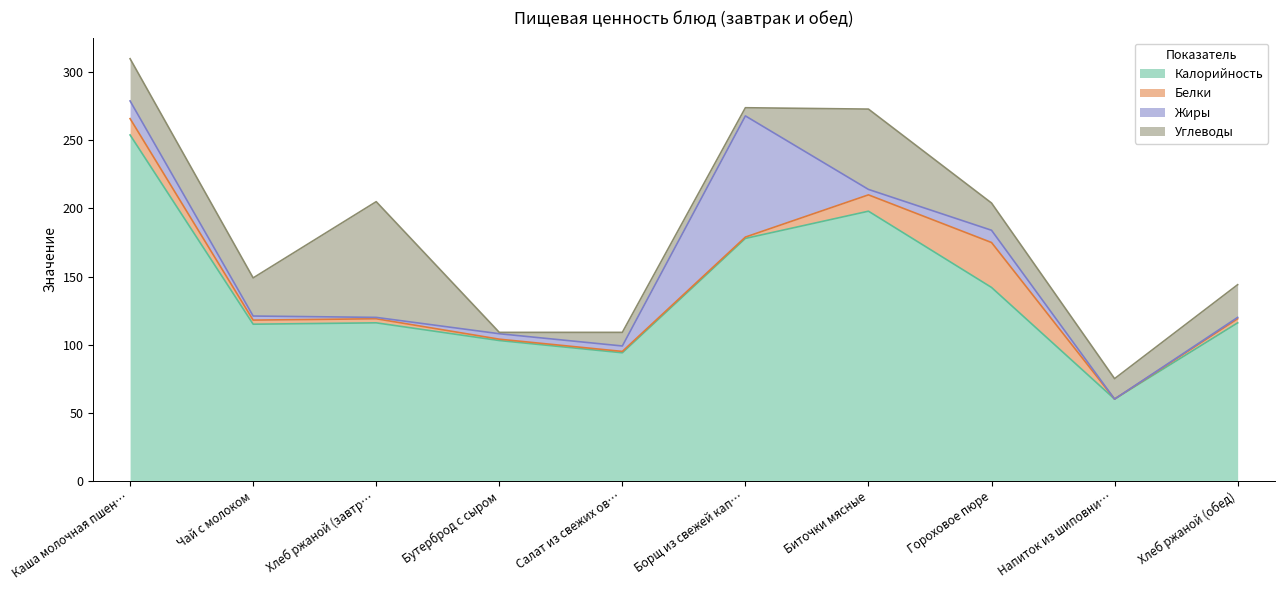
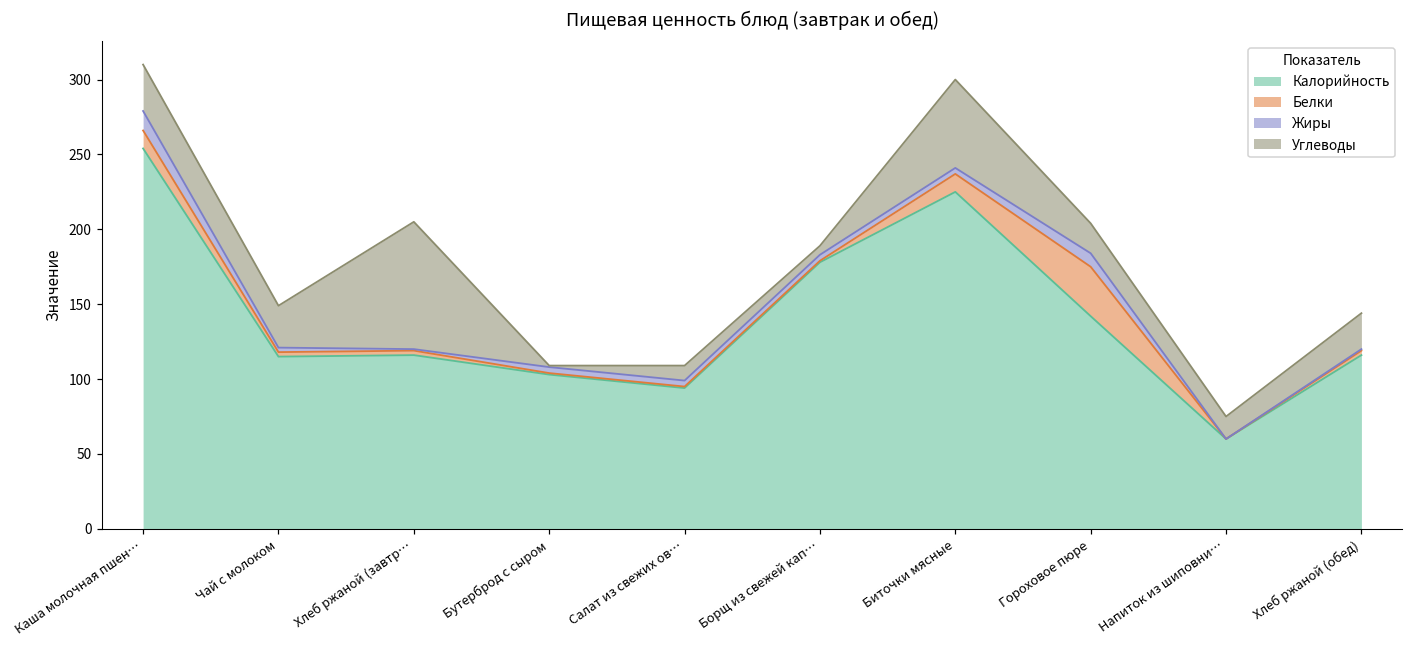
Жиры, Борщ из свежей кап…: 89 -> 4
Калорийность, Биточки мясные: 198 -> 225
